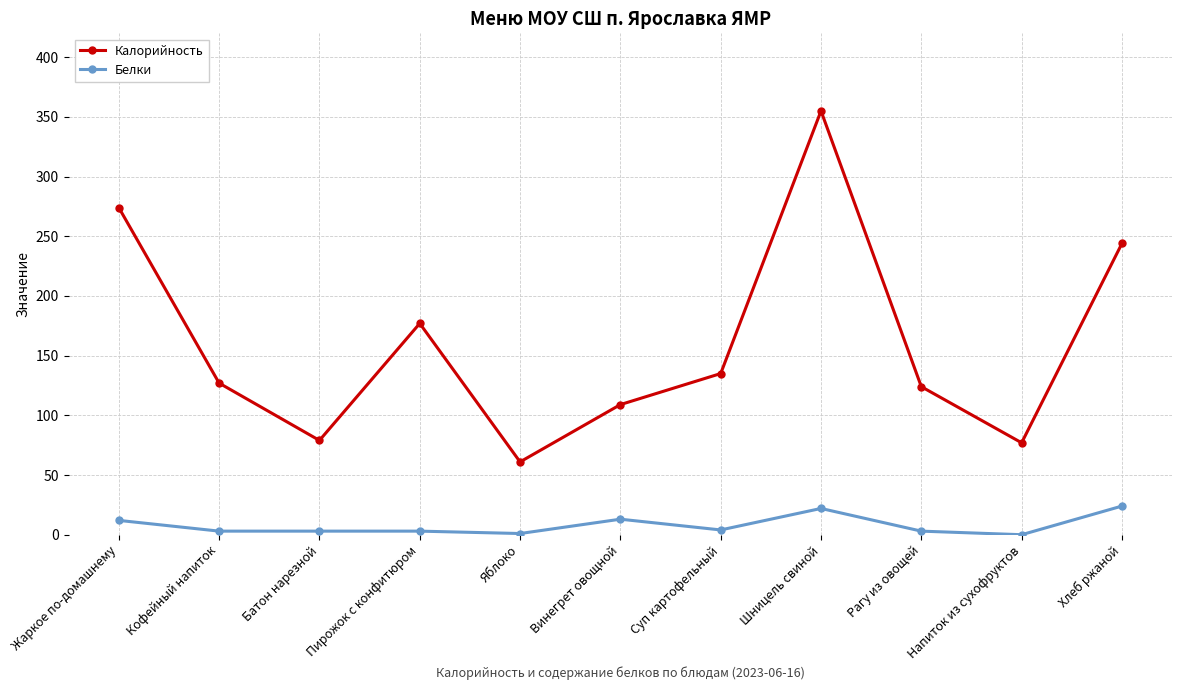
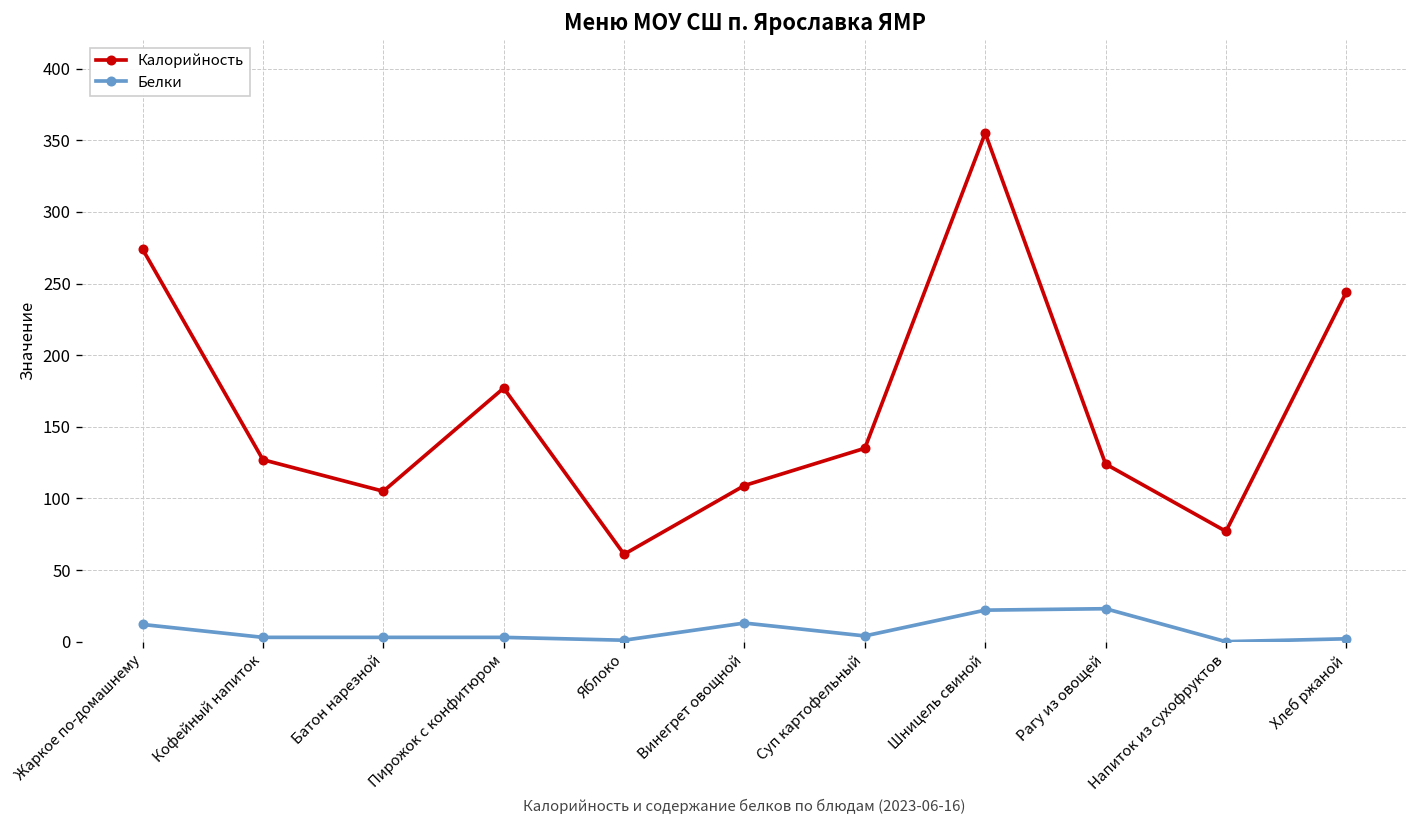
Калорийность, Батон нарезной: 79 -> 105
Белки, Рагу из овощей: 3 -> 23
Белки, Хлеб ржаной: 24 -> 2
